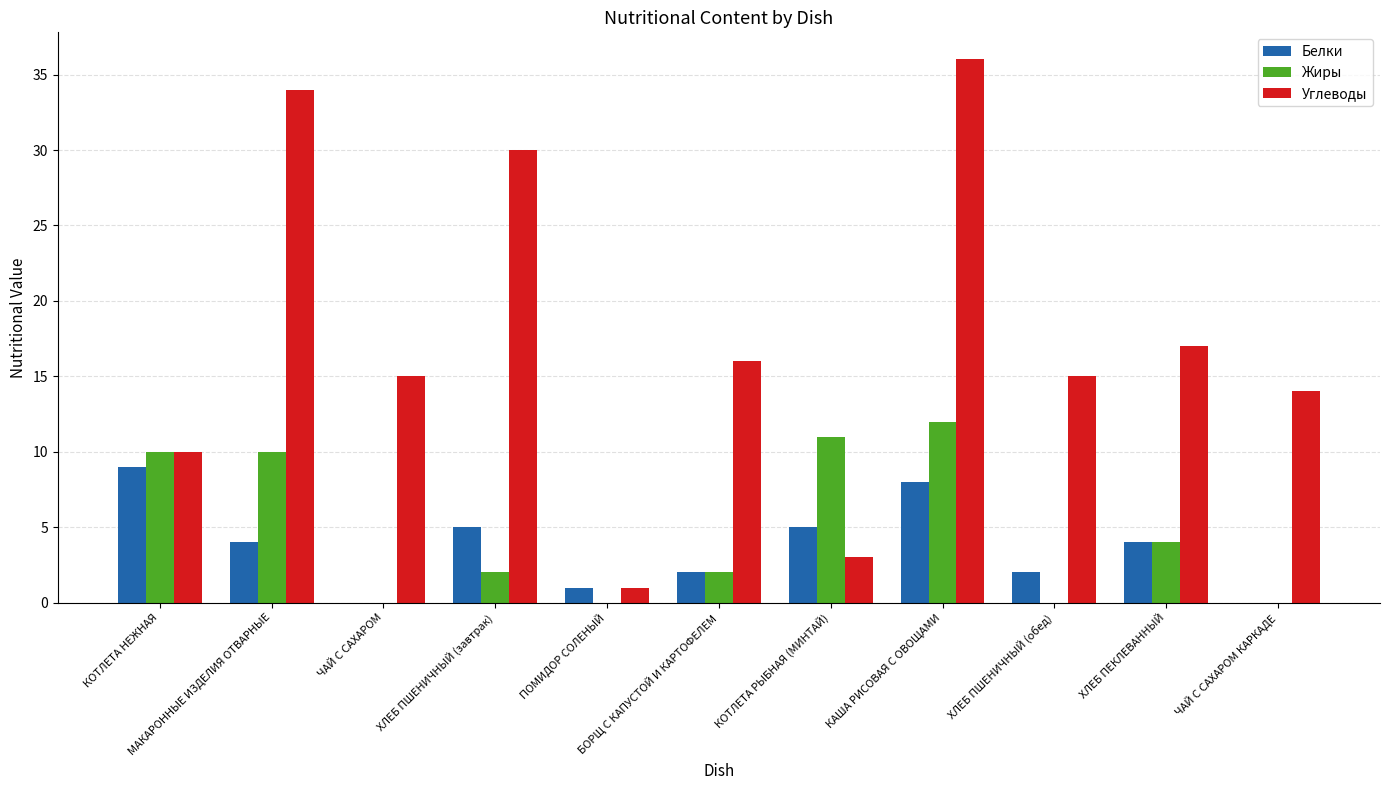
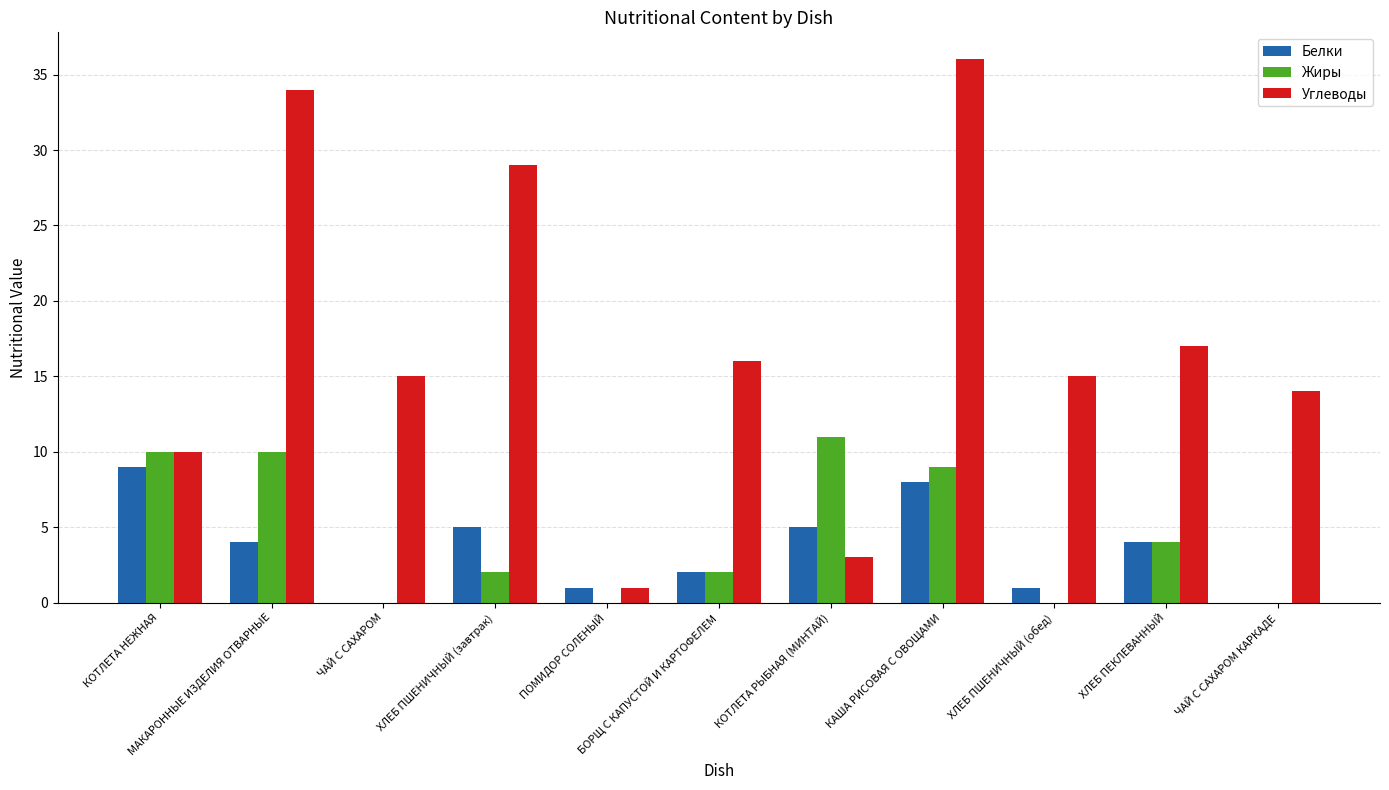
Углеводы, ХЛЕБ ПШЕНИЧНЫЙ (завтрак): 30 -> 29
Жиры, КАША РИСОВАЯ С ОВОЩАМИ: 12 -> 9
Белки, ХЛЕБ ПШЕНИЧНЫЙ (обед): 2 -> 1
